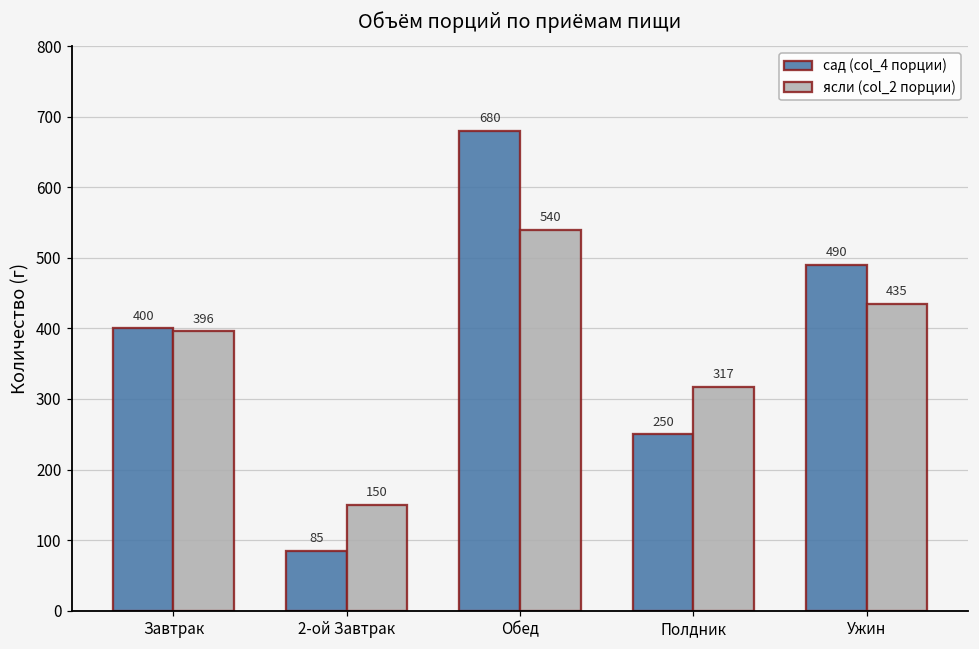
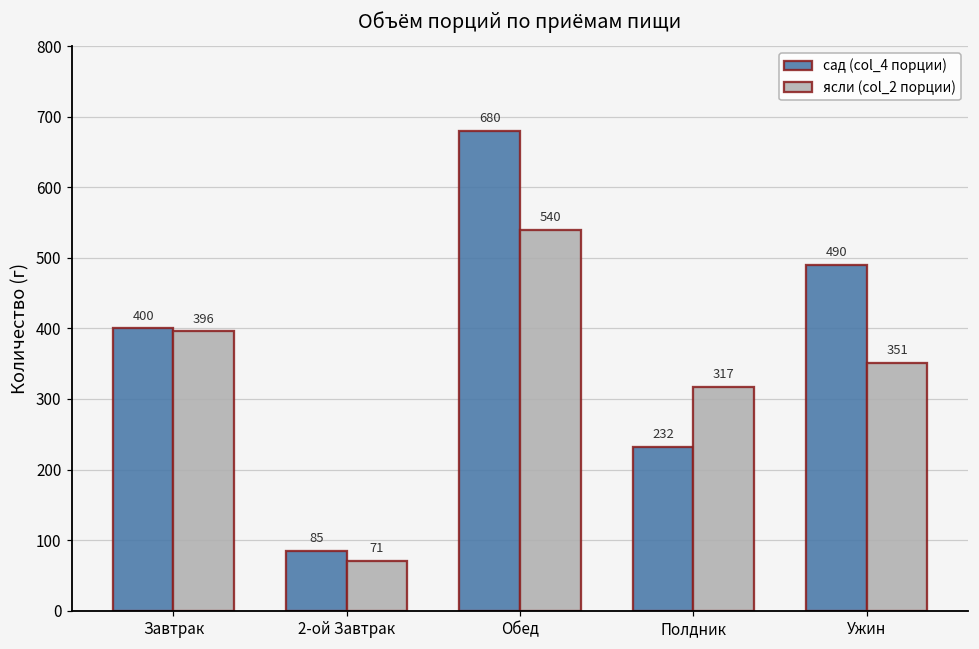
ясли (col_2 порции), 2-ой Завтрак: 150 -> 71
сад (col_4 порции), Полдник: 250 -> 232
ясли (col_2 порции), Ужин: 435 -> 351
